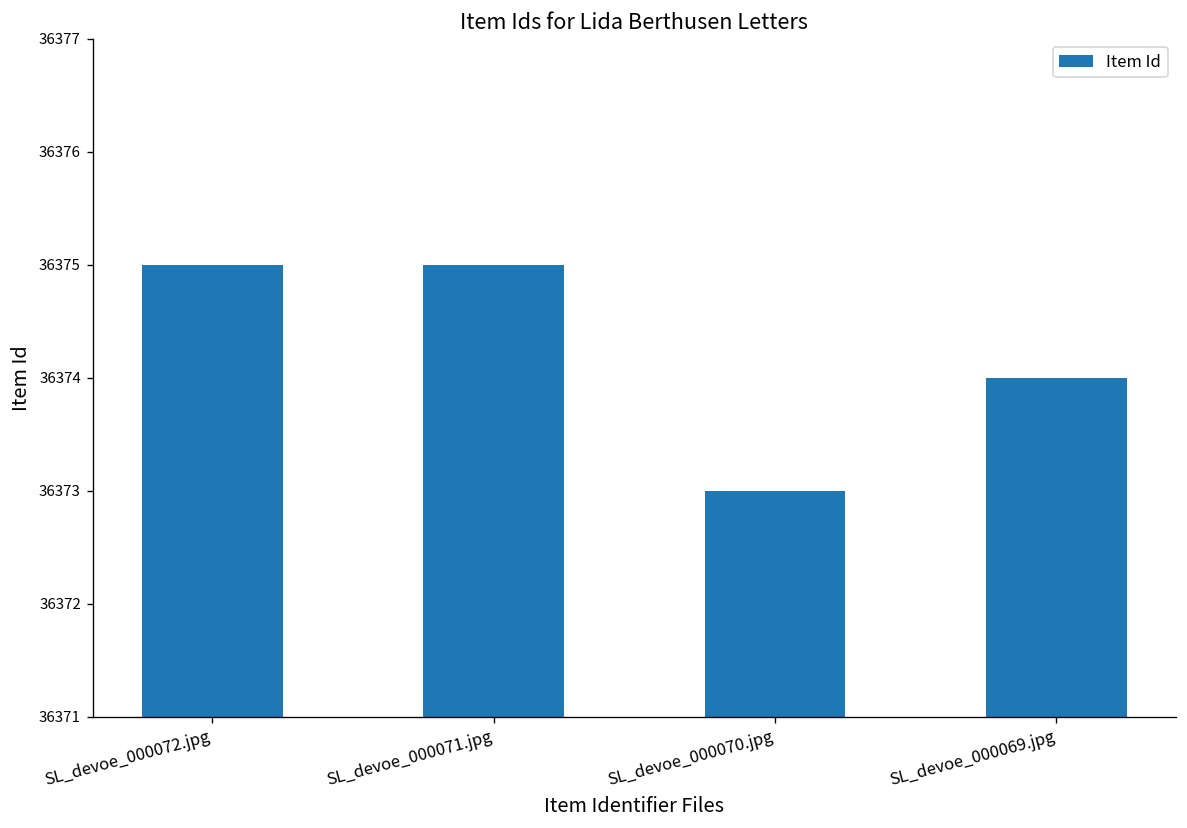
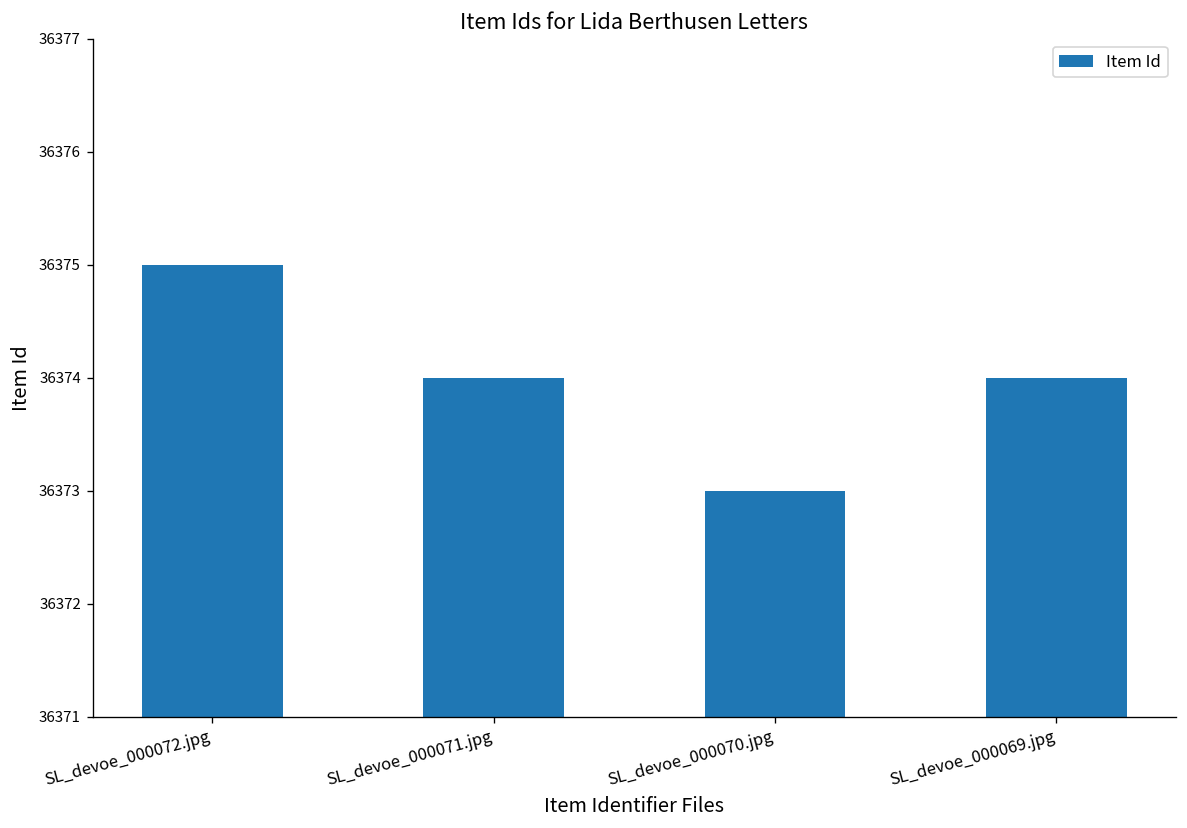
SL_devoe_000071.jpg: 36375 -> 36374
